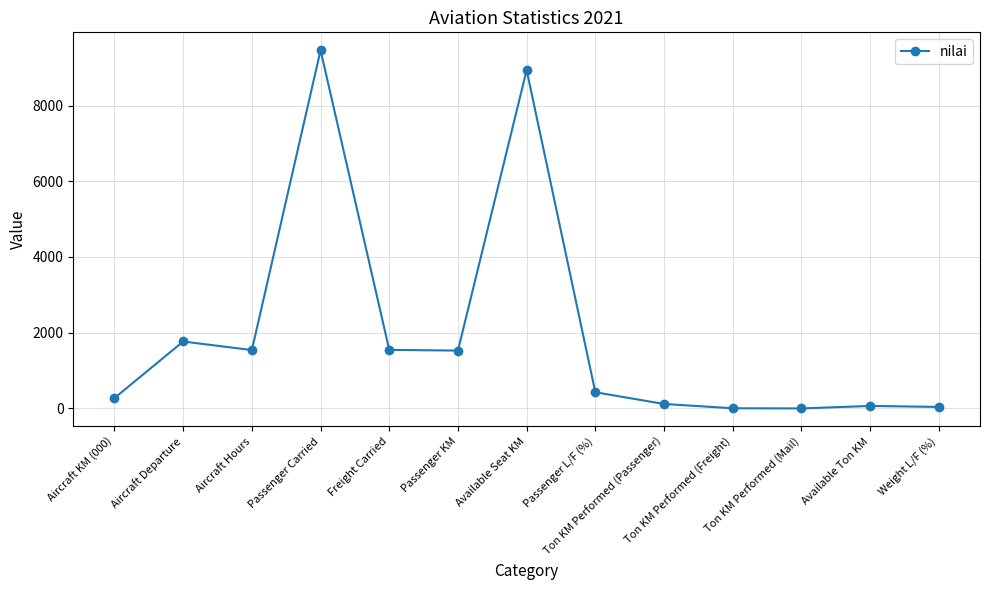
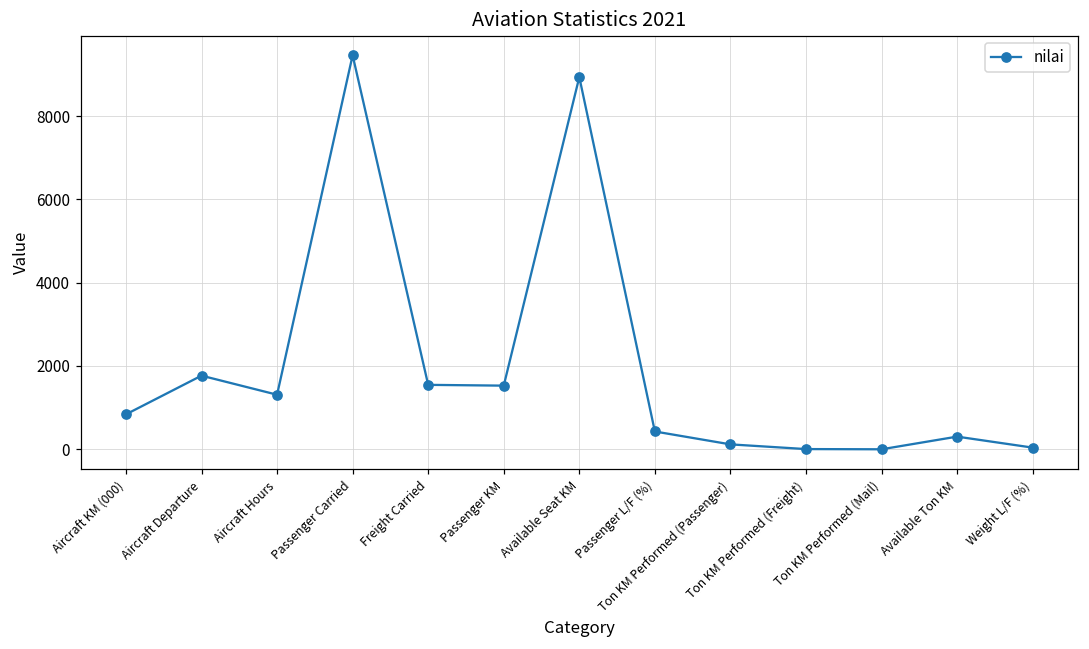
Aircraft KM (000): 300 -> 800
Aircraft Hours: 1500 -> 1300
Available Ton KM: 100 -> 300
